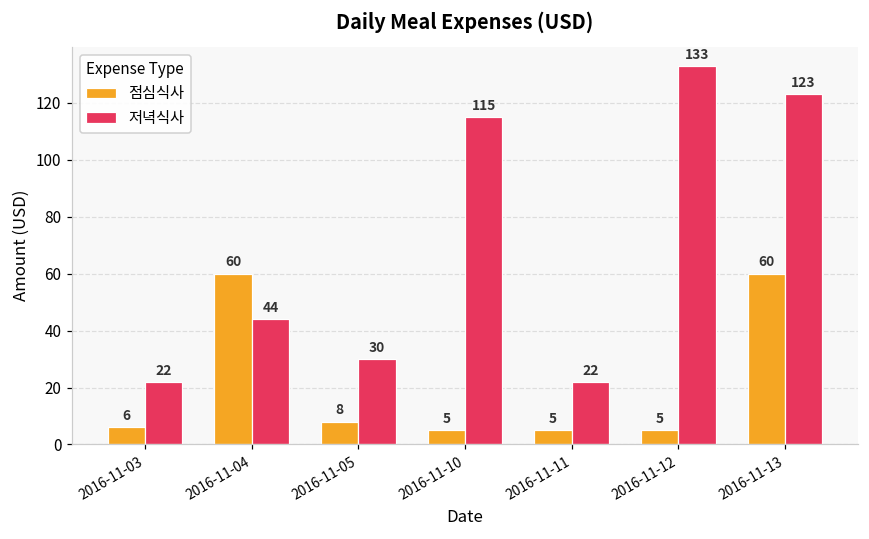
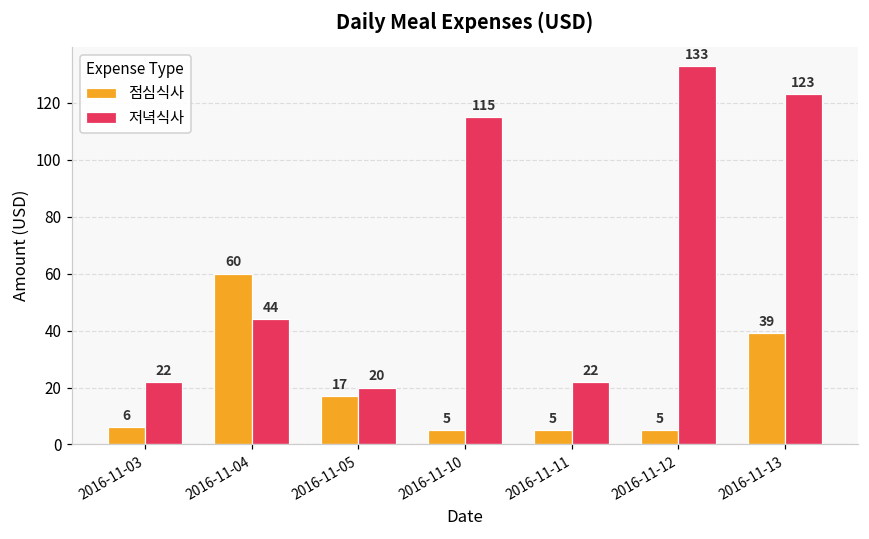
점심식사, 2016-11-05: 8 -> 17
저녁식사, 2016-11-05: 30 -> 20
점심식사, 2016-11-13: 60 -> 39
